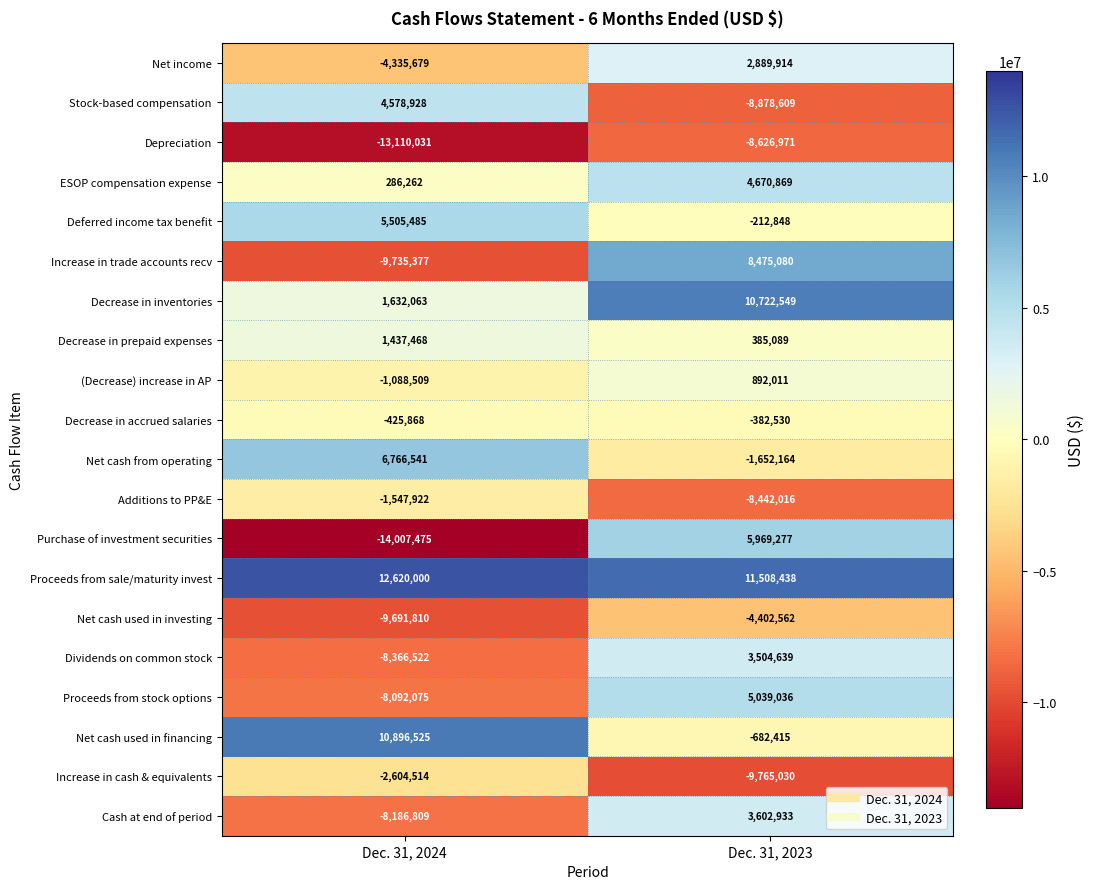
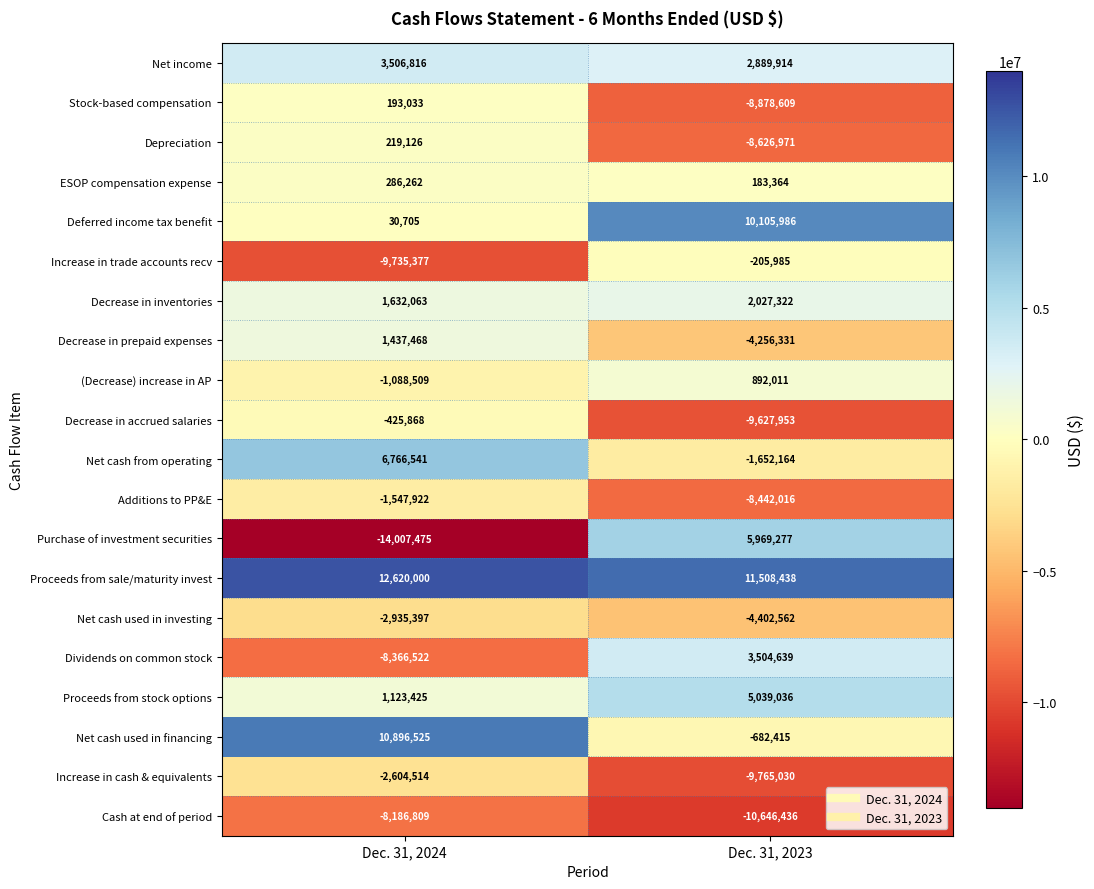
Net income, Dec. 31, 2024: -4,335,679 -> 3,506,816
Stock-based compensation, Dec. 31, 2024: 4,578,928 -> 193,033
Depreciation, Dec. 31, 2024: -13,110,031 -> 219,126
ESOP compensation expense, Dec. 31, 2023: 4,670,869 -> 183,364
Deferred income tax benefit, Dec. 31, 2024: 5,505,485 -> 30,705
Deferred income tax benefit, Dec. 31, 2023: -212,848 -> 10,105,986
Increase in trade accounts recv, Dec. 31, 2023: 8,475,080 -> -205,985
Decrease in inventories, Dec. 31, 2023: 10,722,549 -> 2,027,322
Decrease in prepaid expenses, Dec. 31, 2023: 385,089 -> -4,256,331
Decrease in accrued salaries, Dec. 31, 2023: -382,530 -> -9,627,953
Net cash used in investing, Dec. 31, 2024: -9,691,810 -> -2,935,397
Proceeds from stock options, Dec. 31, 2024: -8,092,075 -> 1,123,425
Cash at end of period, Dec. 31, 2023: 3,602,933 -> -10,646,436
